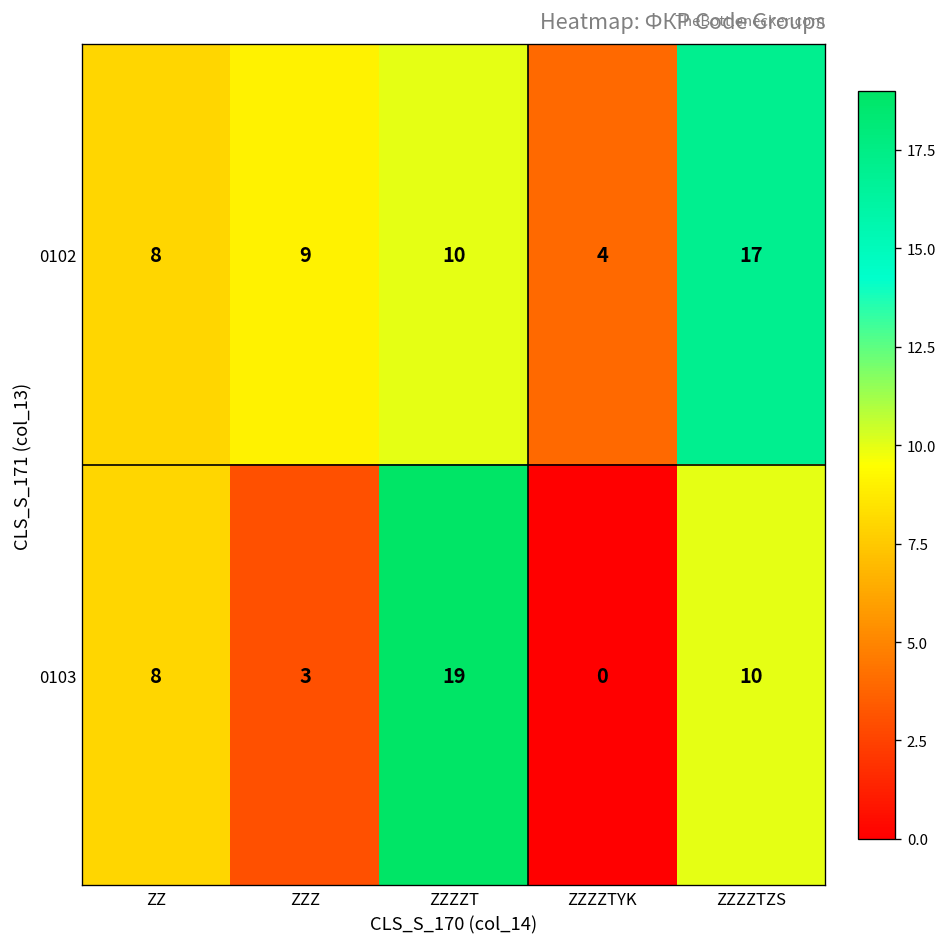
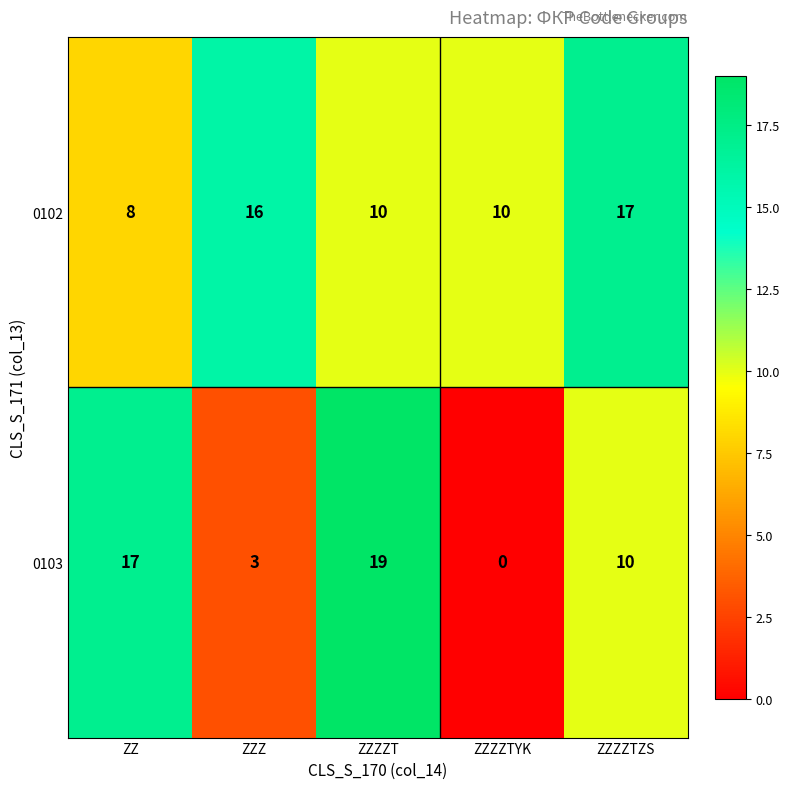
0102, ZZZ: 9 -> 16
0102, ZZZZTYK: 4 -> 10
0103, ZZ: 8 -> 17
